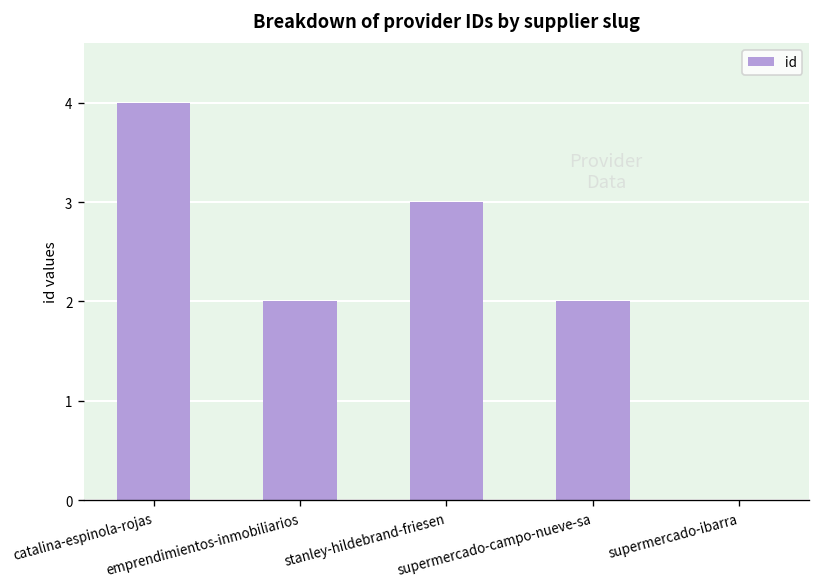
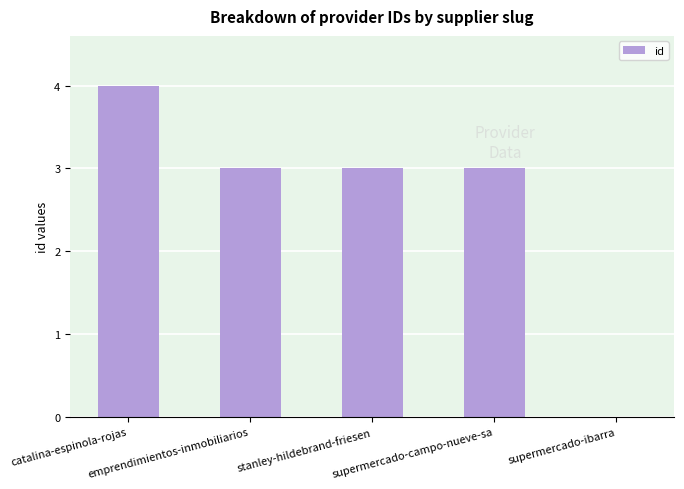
emprendimientos-inmobiliarios: 2.0 -> 3.0
supermercado-campo-nueve-sa: 2.0 -> 3.0
